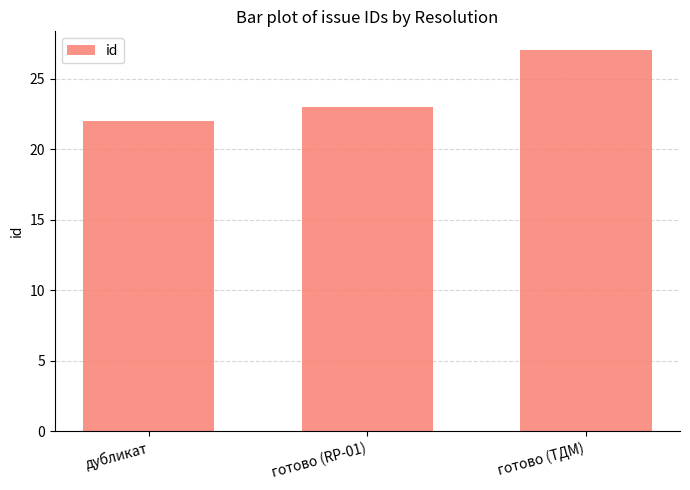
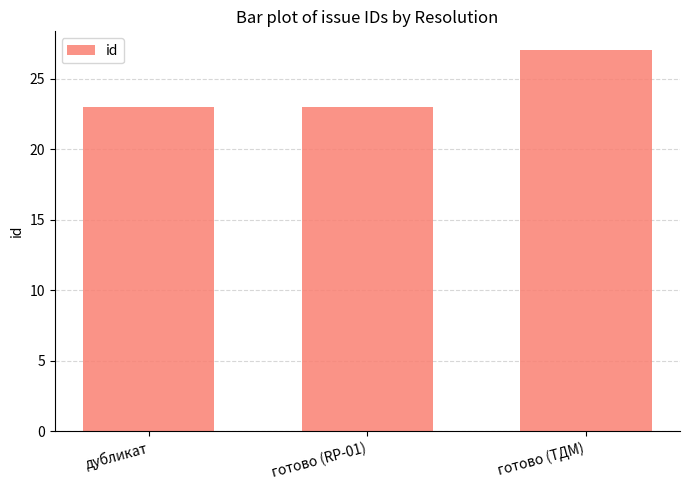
дубликат: 22 -> 23
